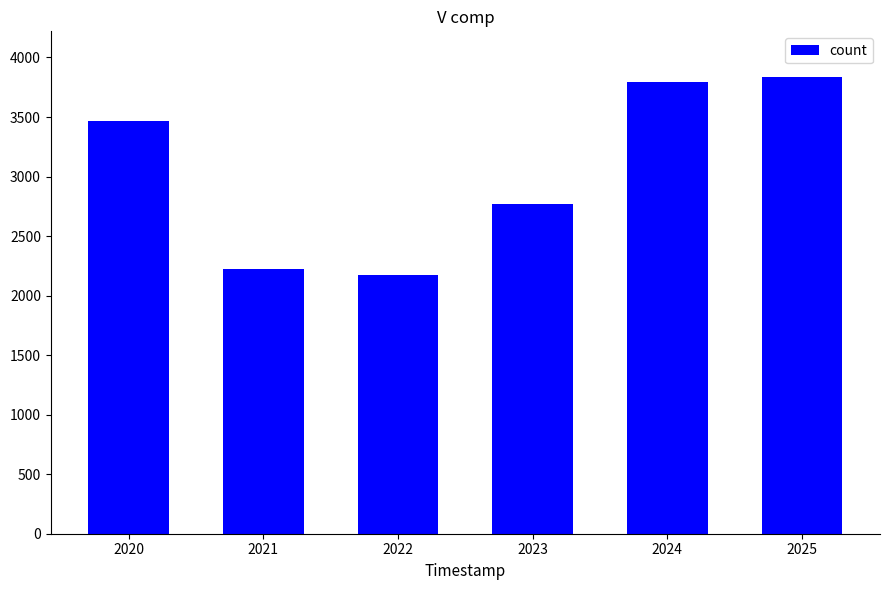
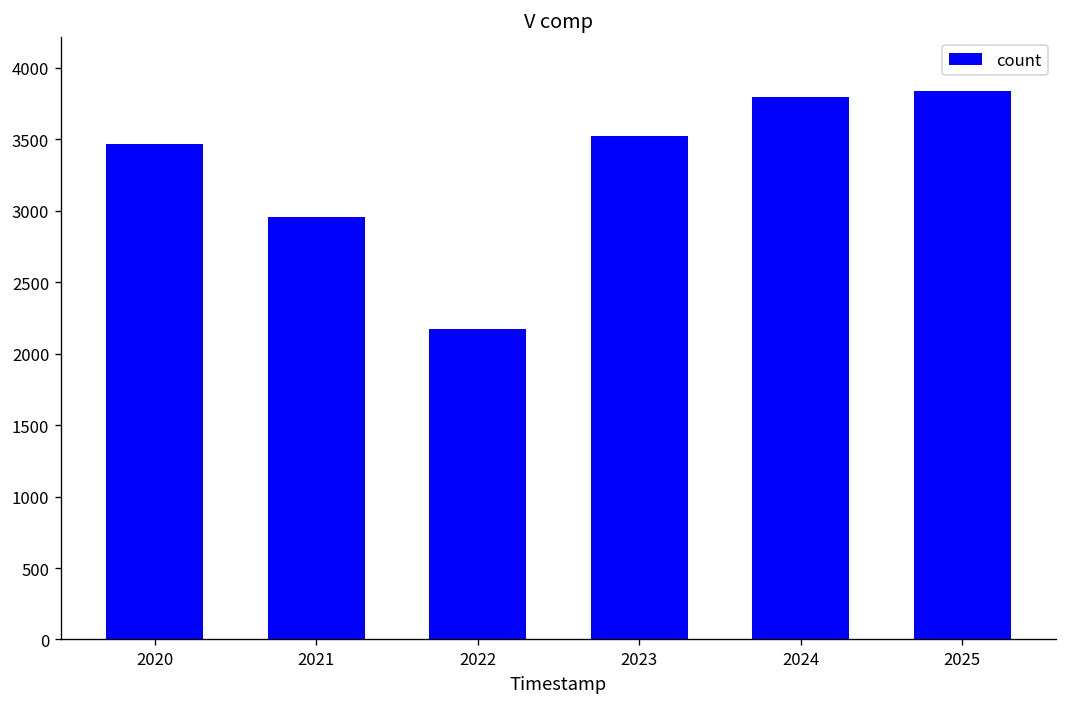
2021: 2220 -> 2950
2023: 2770 -> 3530
